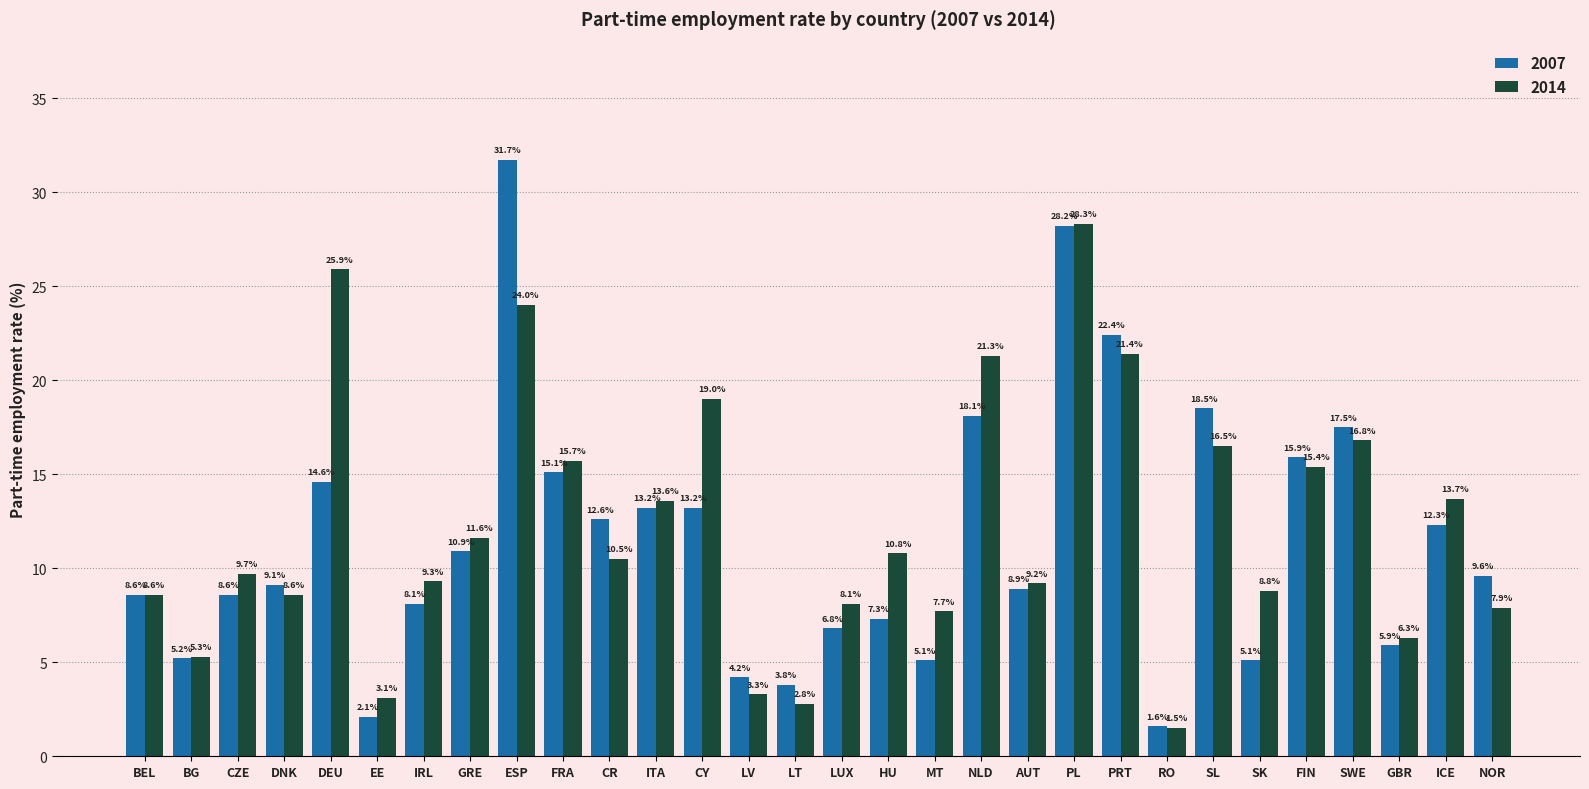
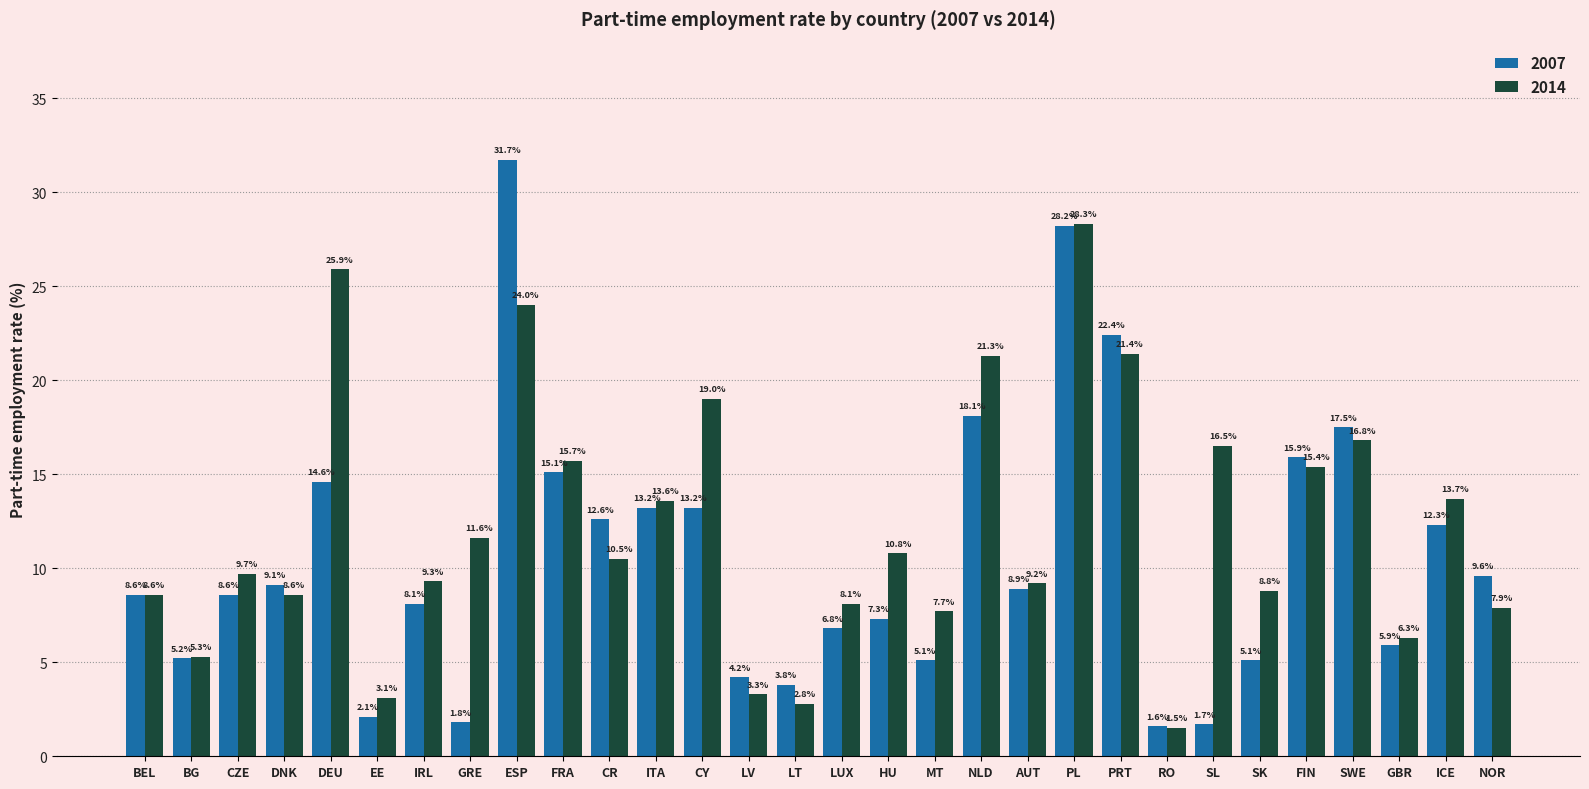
2007, GRE: 10.9% -> 1.8%
2007, SL: 18.5% -> 1.7%
